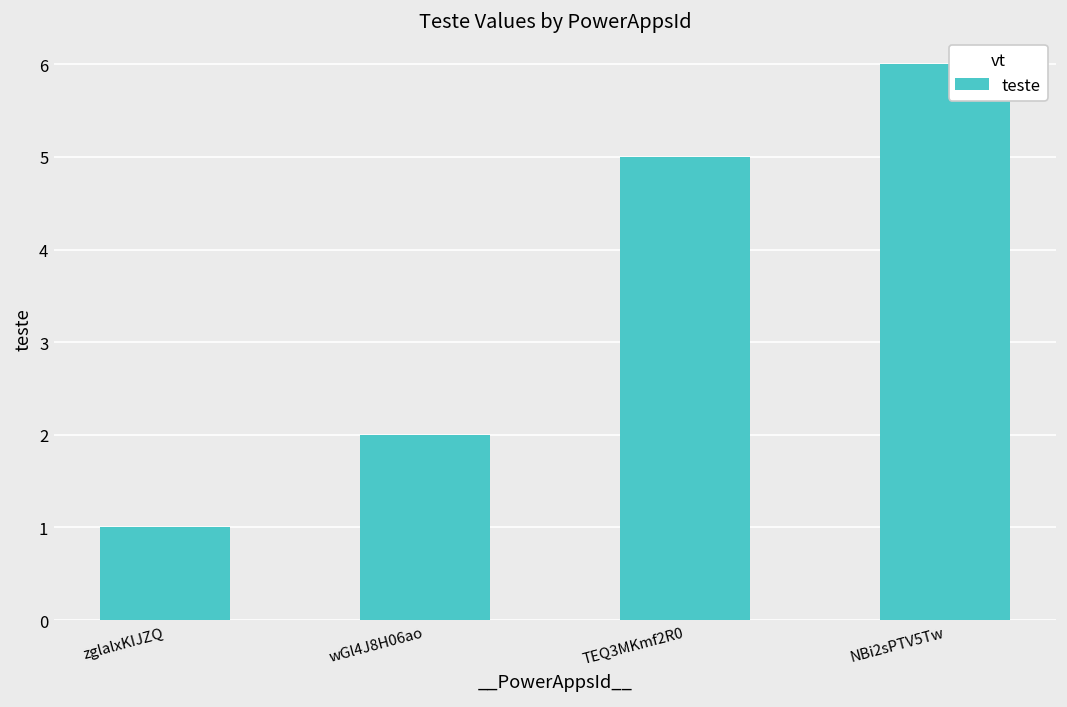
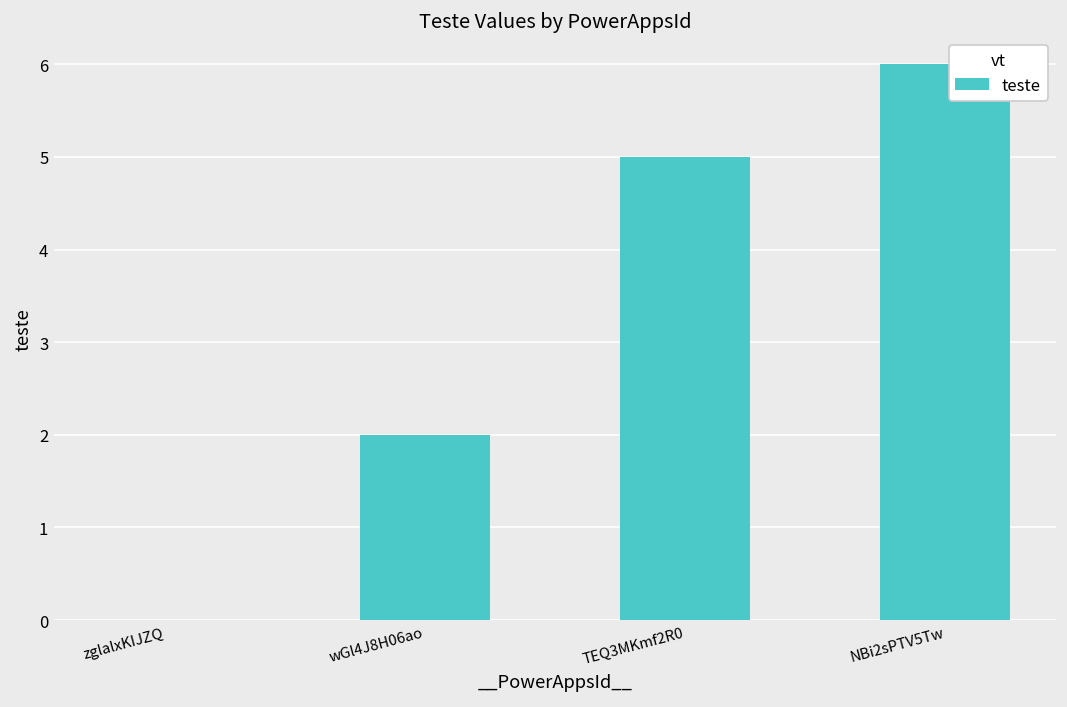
zglalxKIJZQ: 1 -> 0
